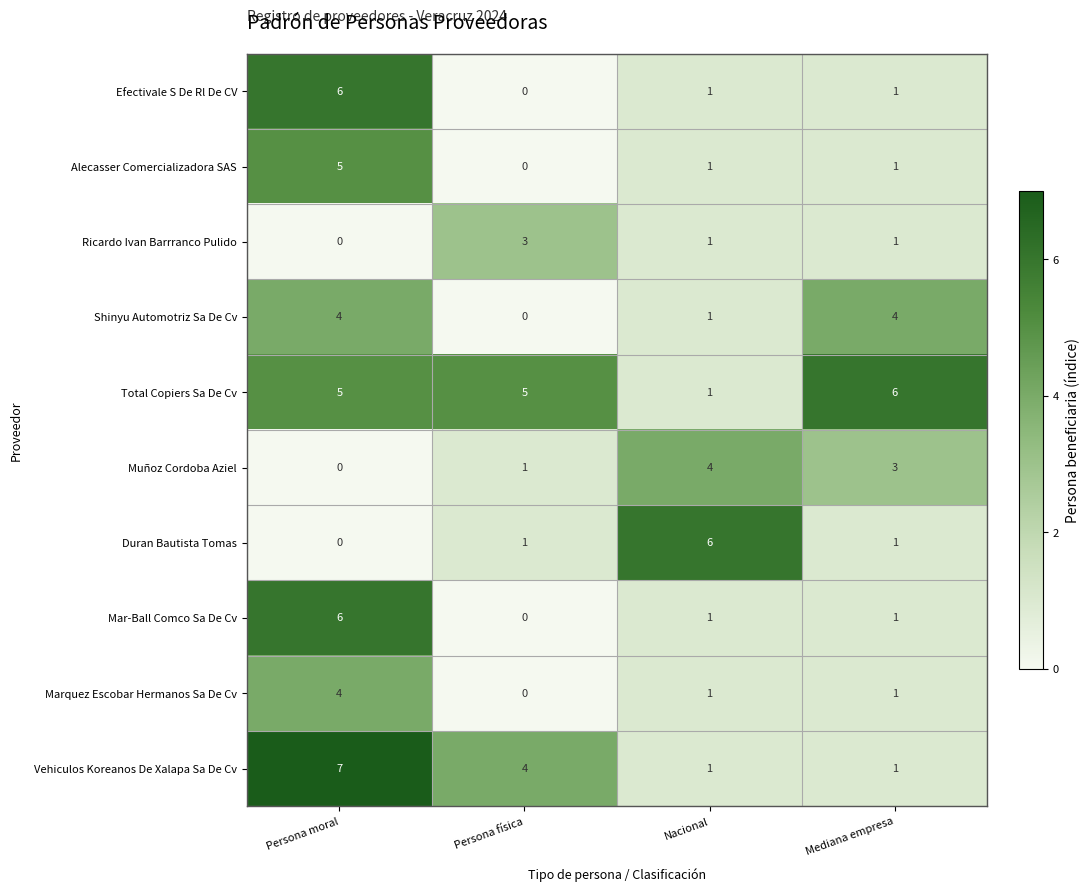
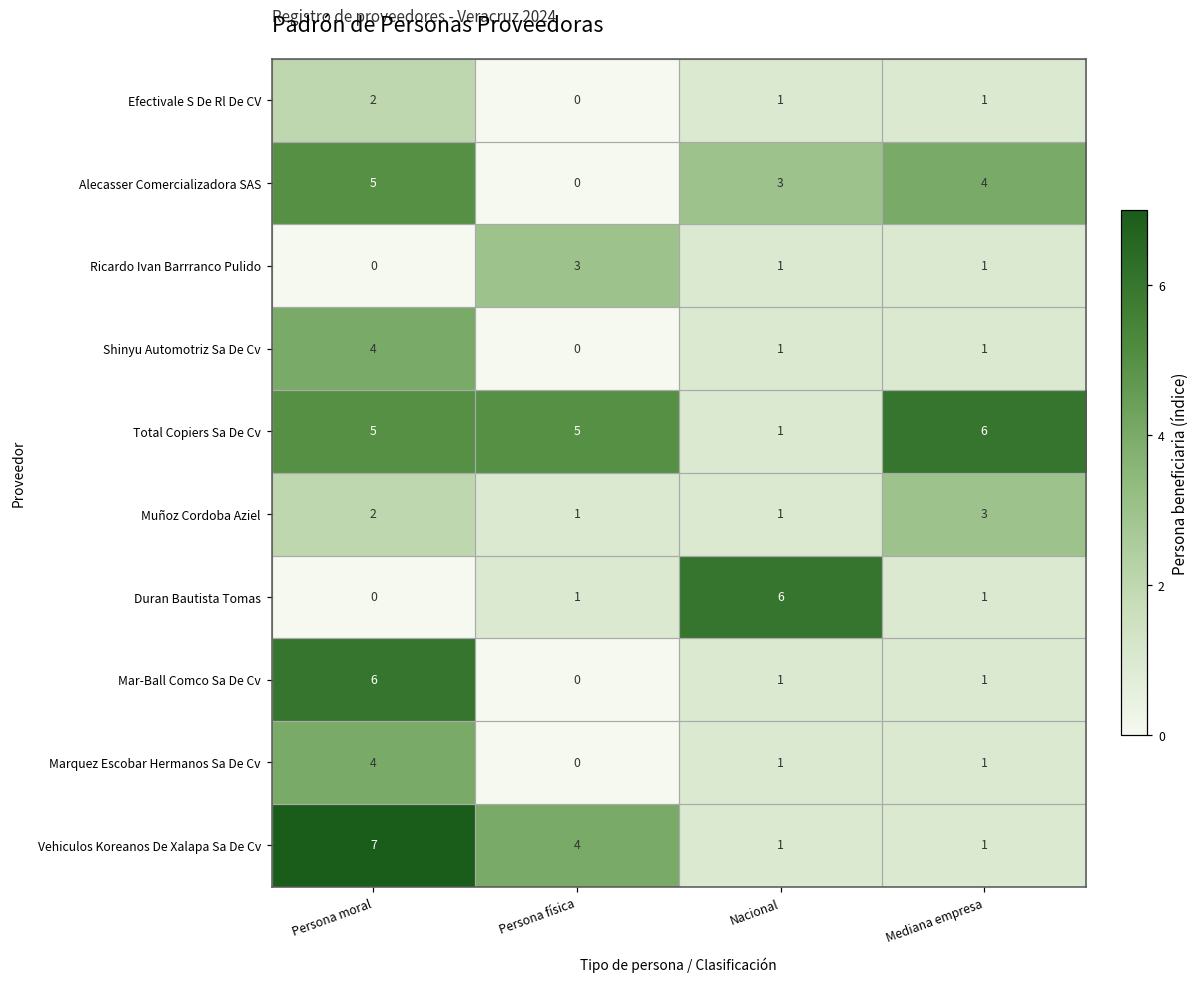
Efectivale S De Rl De CV, Persona moral: 6 -> 2
Alecasser Comercializadora SAS, Nacional: 1 -> 3
Alecasser Comercializadora SAS, Mediana empresa: 1 -> 4
Shinyu Automotriz Sa De Cv, Mediana empresa: 4 -> 1
Muñoz Cordoba Aziel, Persona moral: 0 -> 2
Muñoz Cordoba Aziel, Nacional: 4 -> 1
